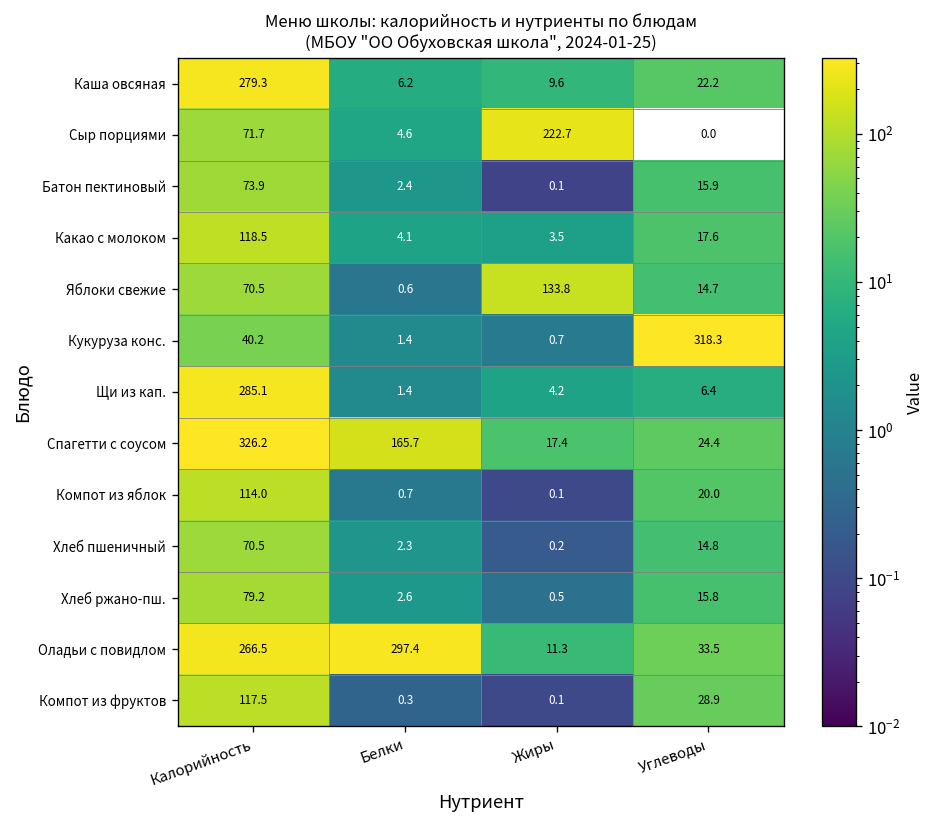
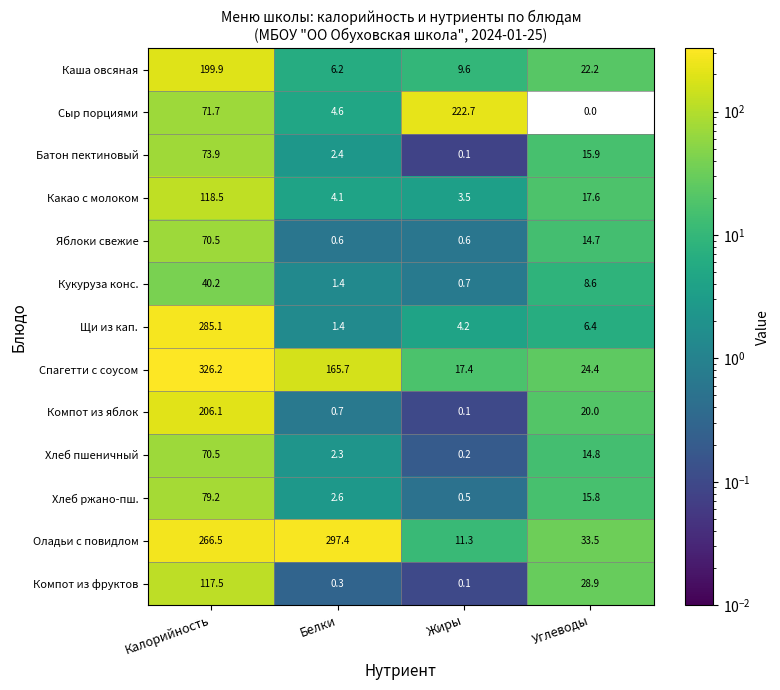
Каша овсяная, Калорийность: 279.3 -> 199.9
Яблоки свежие, Жиры: 133.8 -> 0.6
Кукуруза конс., Углеводы: 318.3 -> 8.6
Компот из яблок, Калорийность: 114.0 -> 206.1
